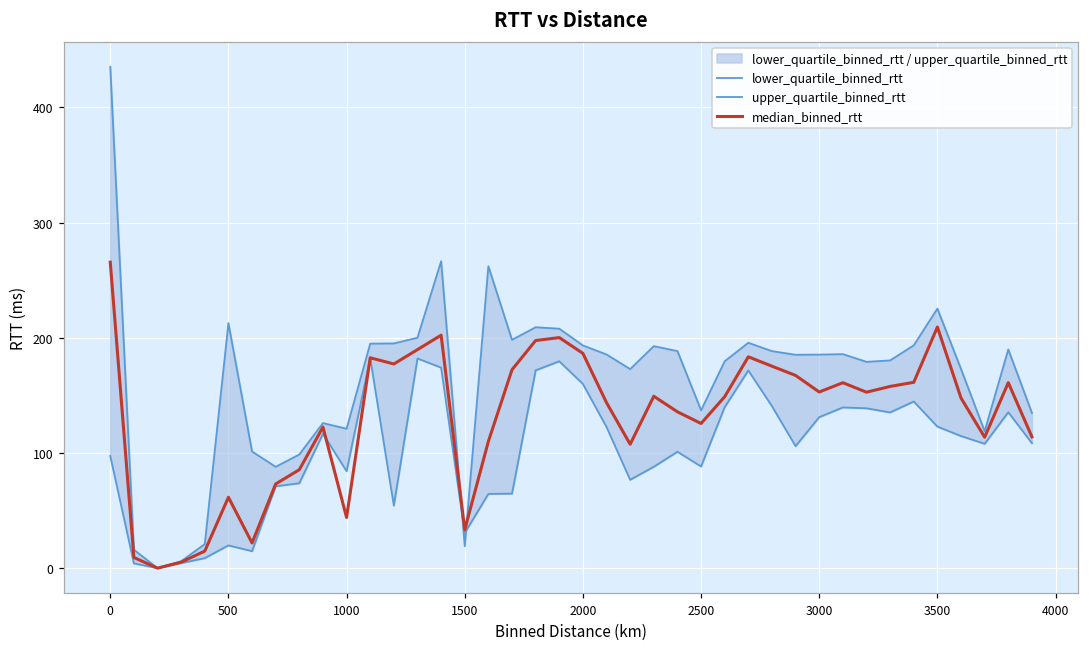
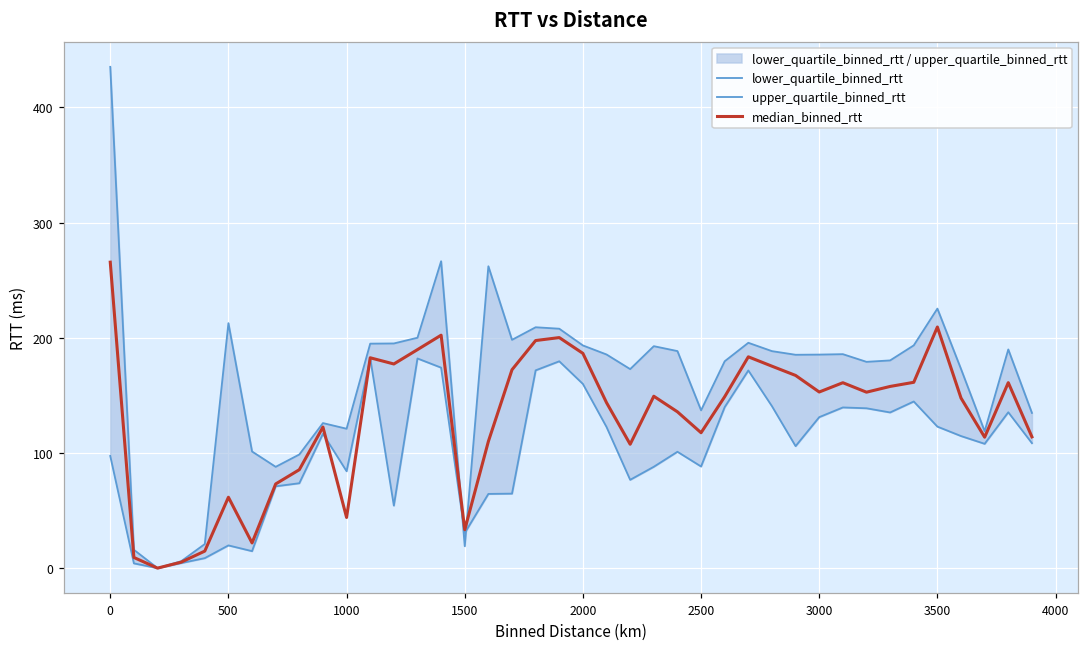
median_binned_rtt, 2500: 126 -> 118
